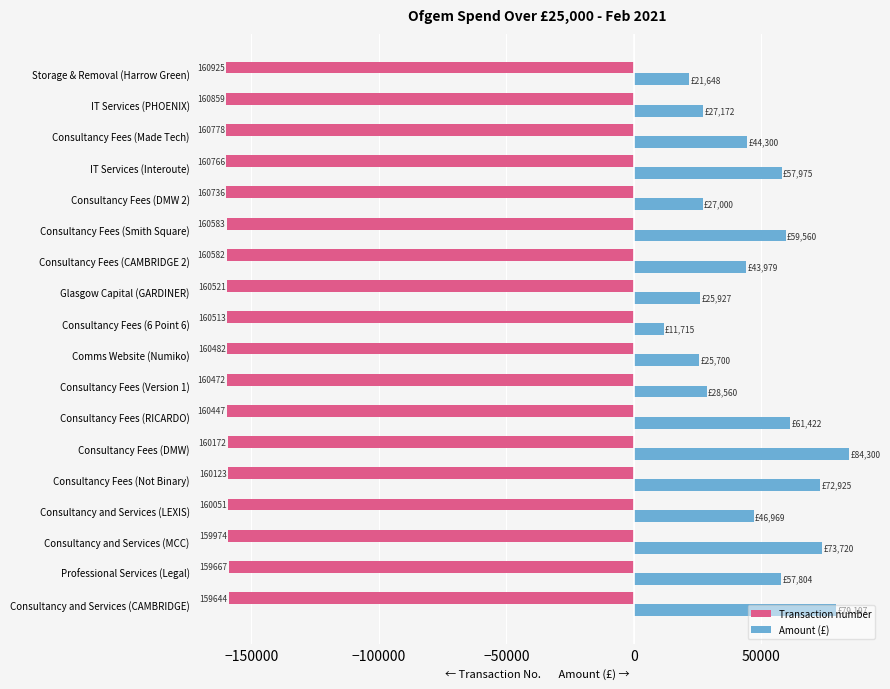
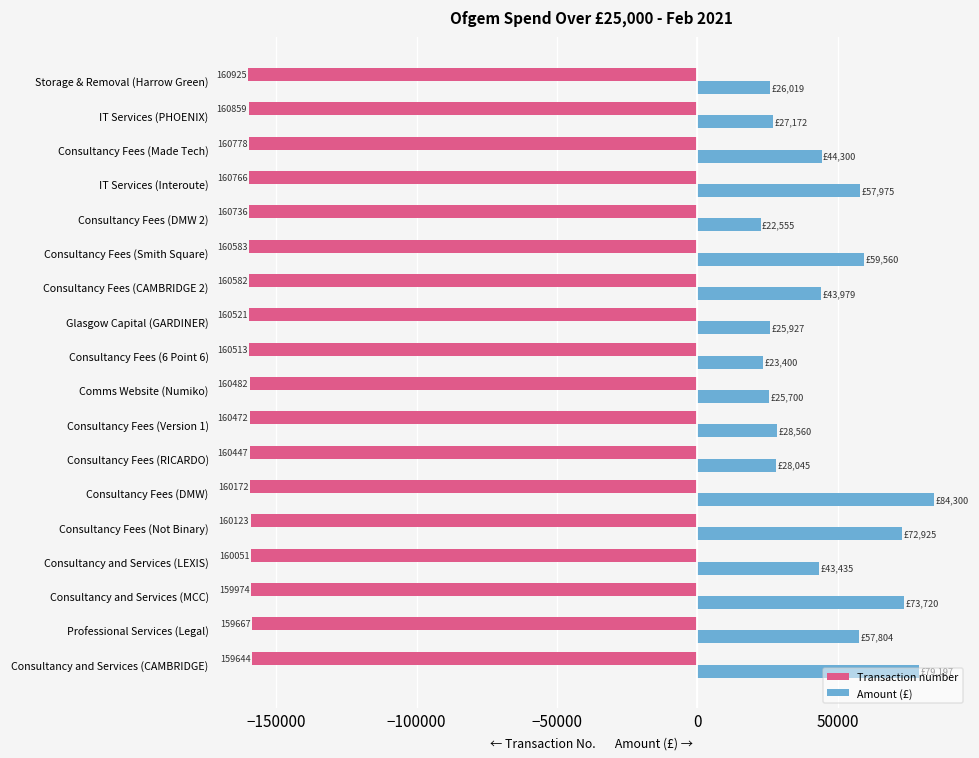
Amount (£), Storage & Removal (Harrow Green): £21,648 -> £26,019
Amount (£), Consultancy Fees (DMW 2): £27,000 -> £22,555
Amount (£), Consultancy Fees (6 Point 6): £11,715 -> £23,400
Amount (£), Consultancy Fees (RICARDO): £61,422 -> £28,045
Amount (£), Consultancy and Services (LEXIS): £46,969 -> £43,435
